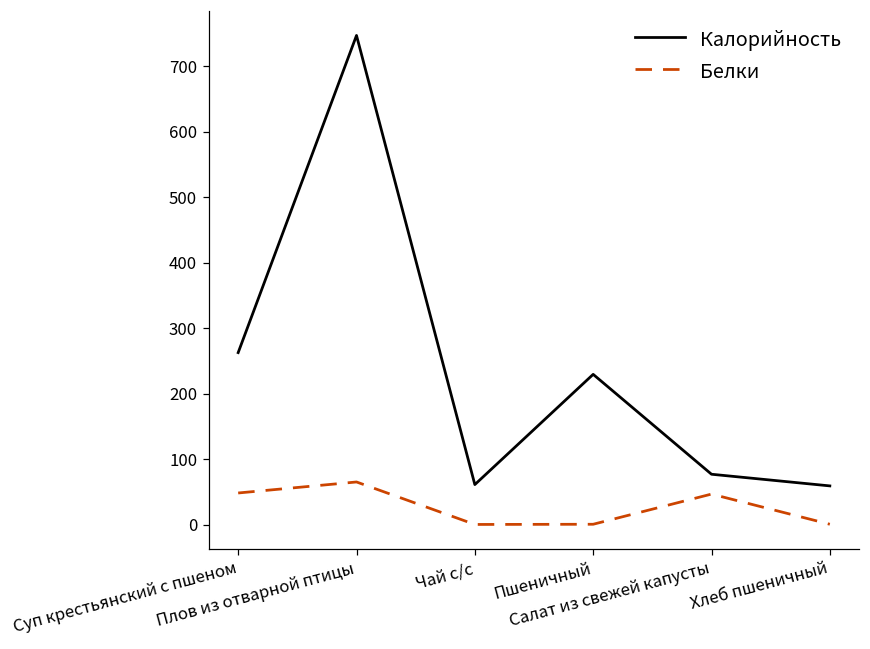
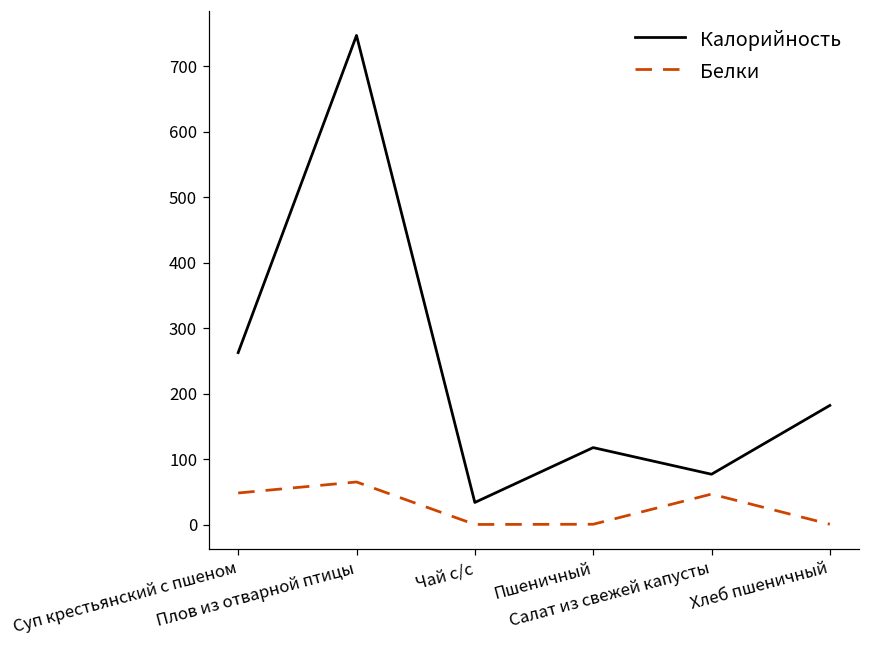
Калорийность, Чай с/с: 60 -> 30
Калорийность, Пшеничный: 230 -> 120
Калорийность, Хлеб пшеничный: 60 -> 180
